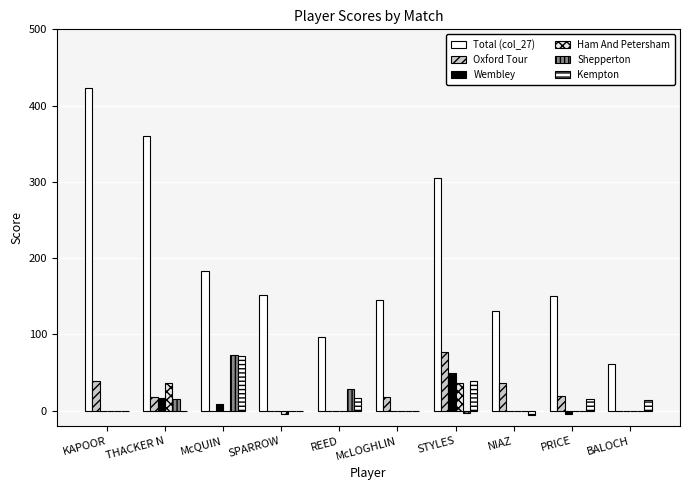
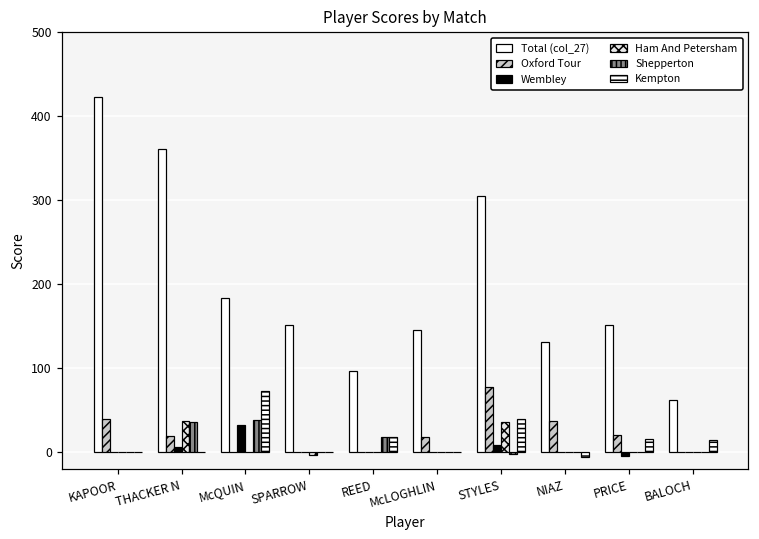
Wembley, THACKER N: 20 -> 10
Shepperton, THACKER N: 20 -> 40
Wembley, McQUIN: 10 -> 30
Shepperton, McQUIN: 70 -> 40
Shepperton, REED: 30 -> 20
Wembley, STYLES: 50 -> 10
